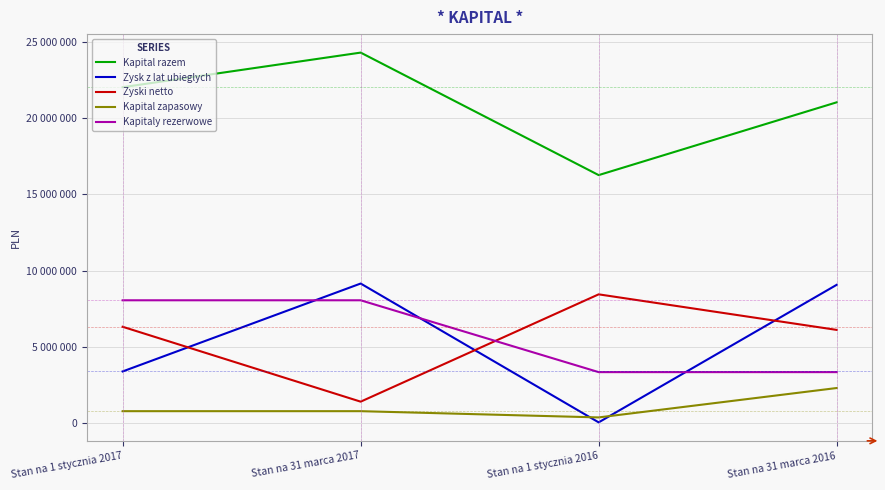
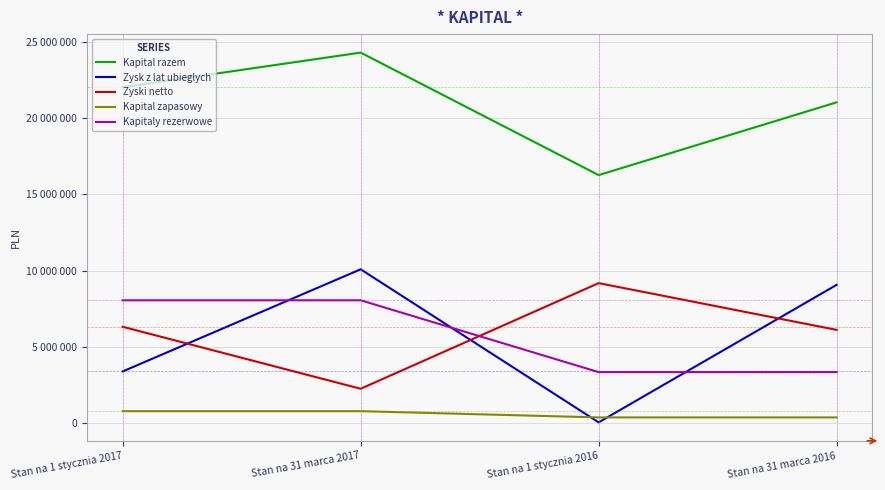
Zysk z lat ubieglych, Stan na 31 marca 2017: 9200000 -> 10100000
Zyski netto, Stan na 31 marca 2017: 1400000 -> 2300000
Zyski netto, Stan na 1 stycznia 2016: 8400000 -> 9200000
Kapital zapasowy, Stan na 31 marca 2016: 2300000 -> 400000
